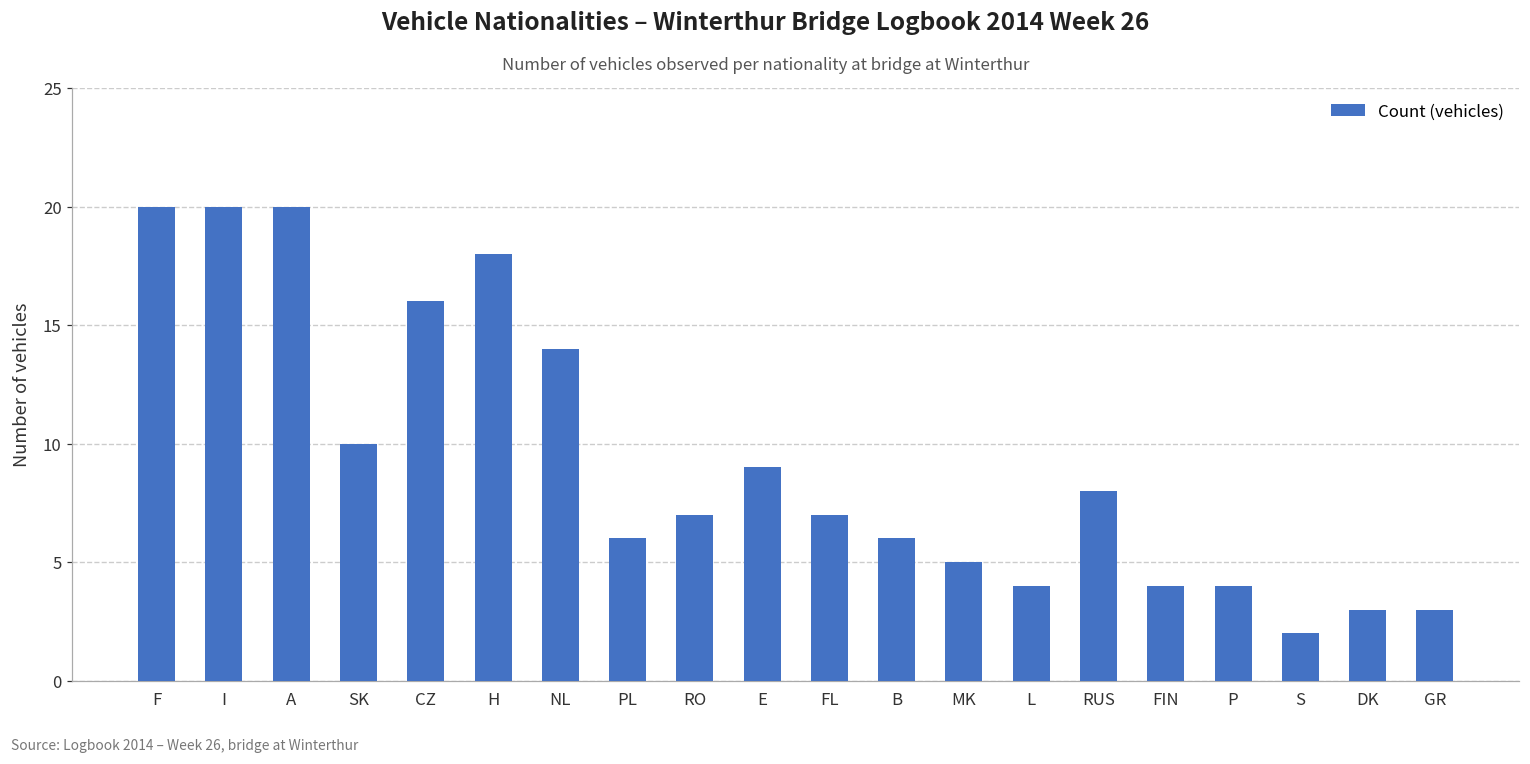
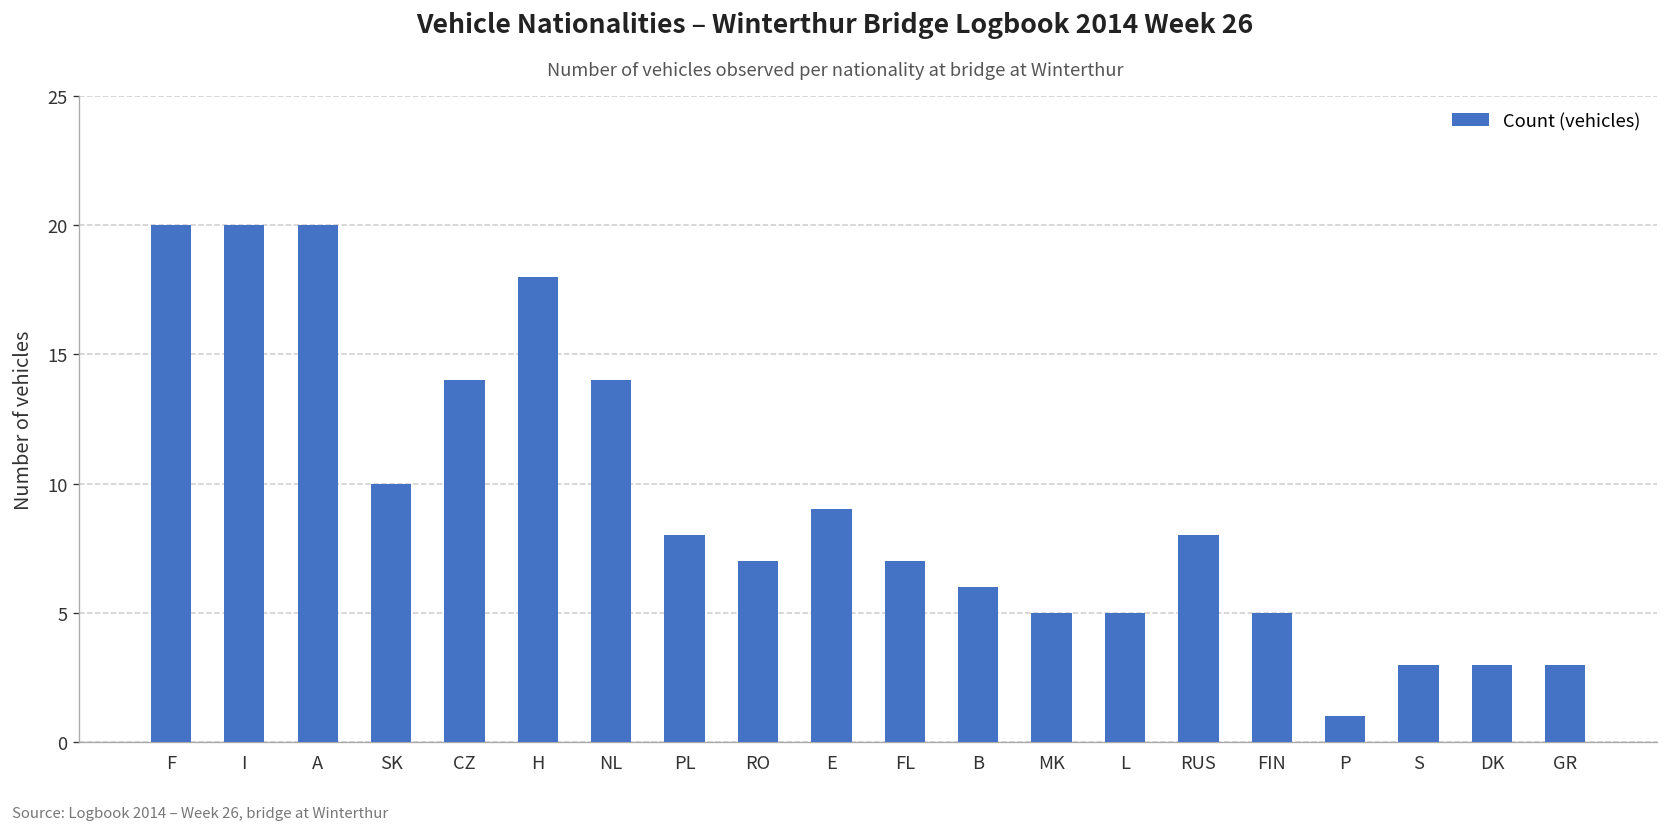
CZ: 16 -> 14
PL: 6 -> 8
L: 4 -> 5
FIN: 4 -> 5
P: 4 -> 1
S: 2 -> 3
